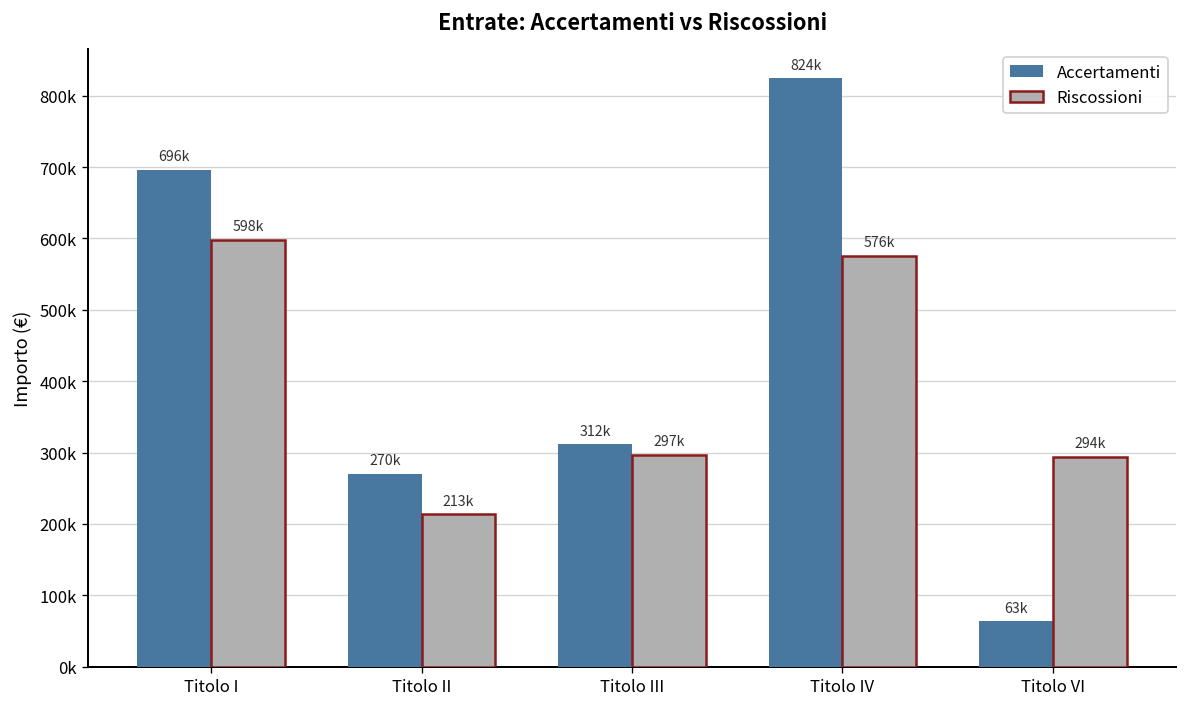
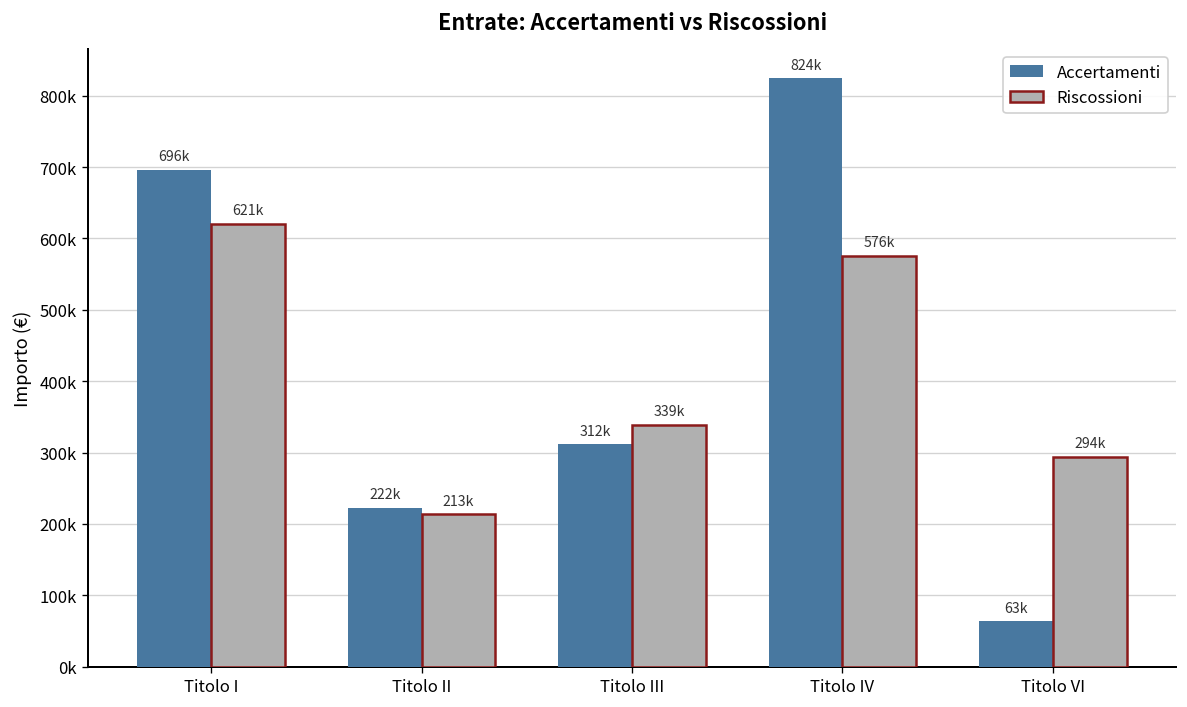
Riscossioni, Titolo I: 598k -> 621k
Accertamenti, Titolo II: 270k -> 222k
Riscossioni, Titolo III: 297k -> 339k
